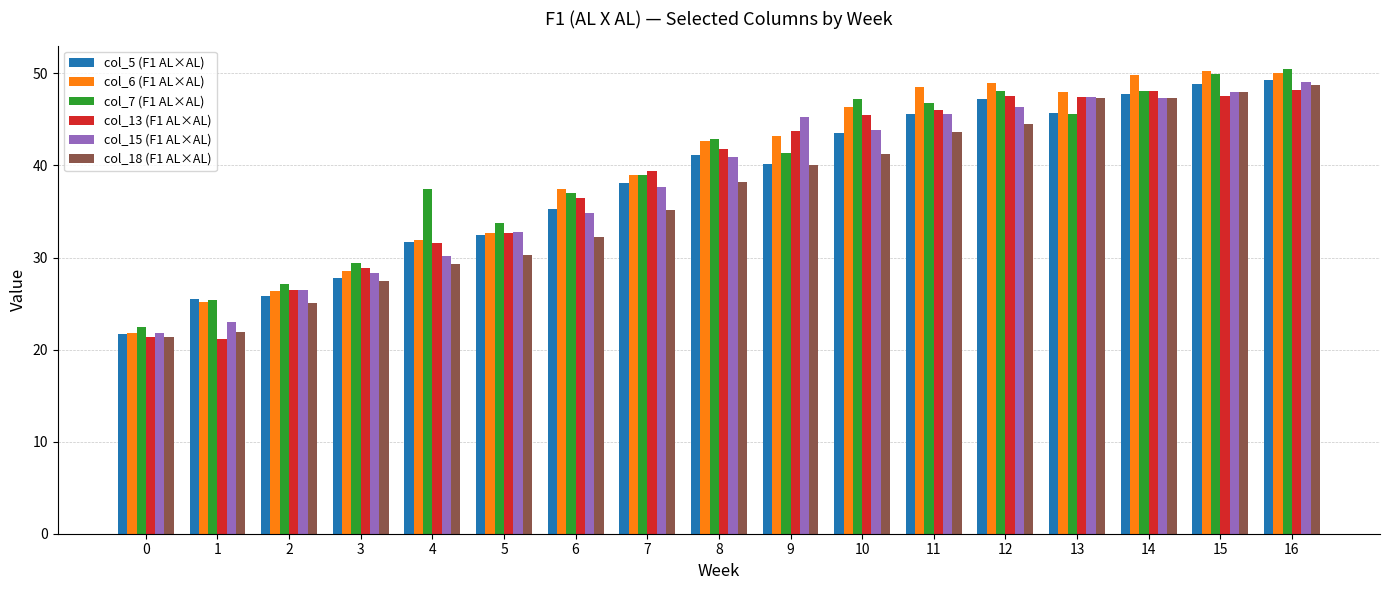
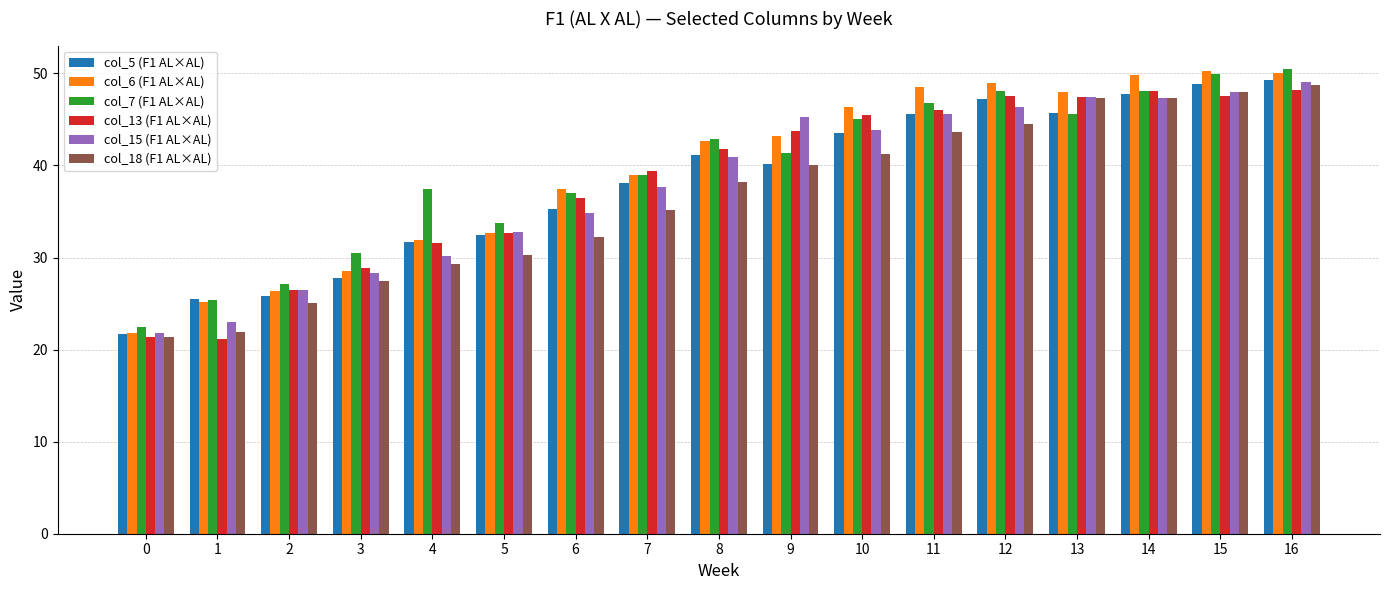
col_7 (F1 AL×AL), 3: 29 -> 31
col_7 (F1 AL×AL), 10: 47 -> 45
